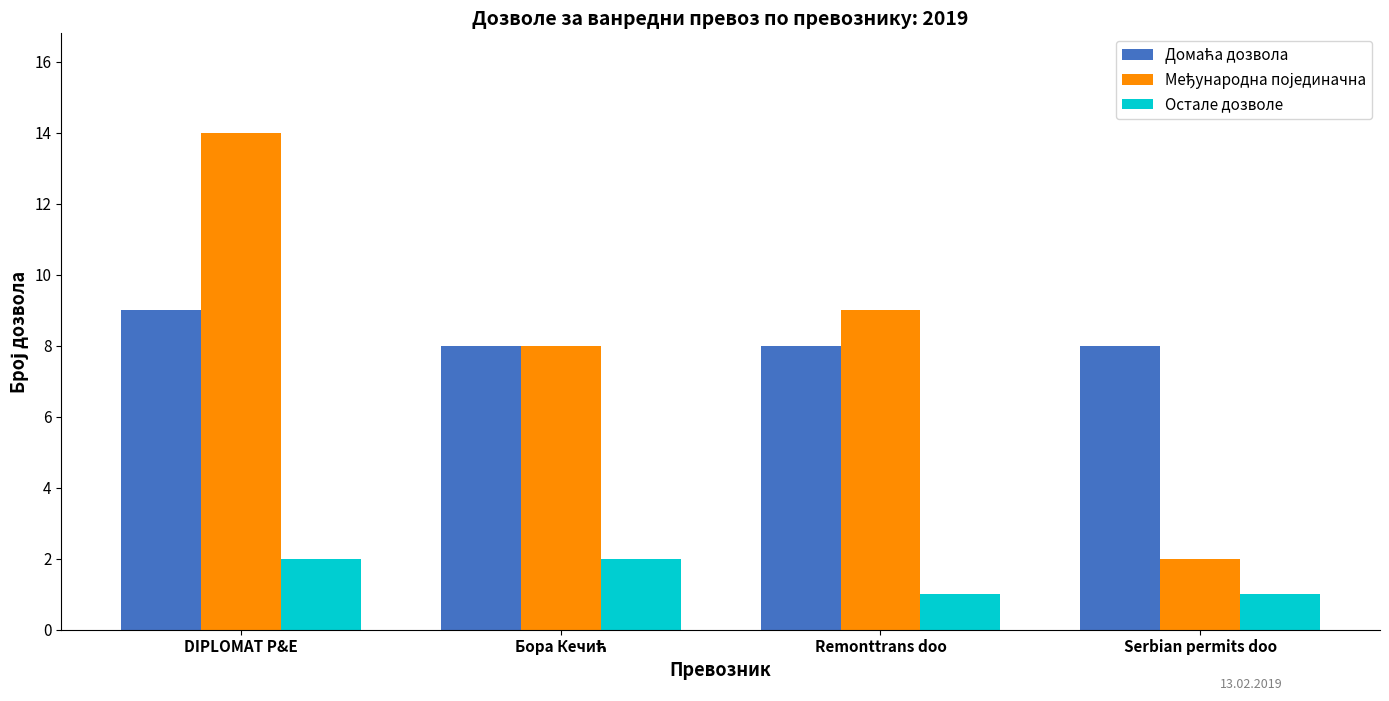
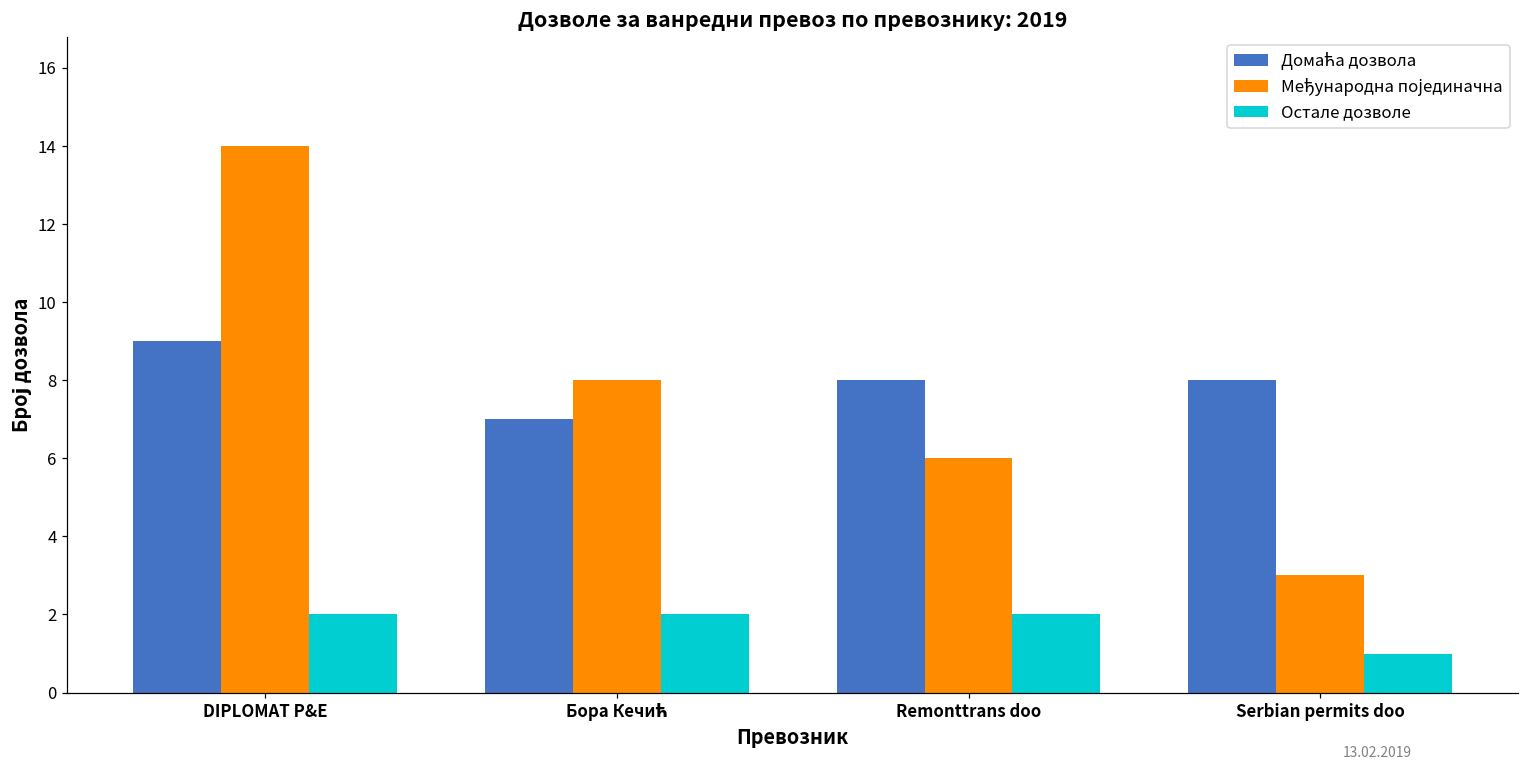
Домаћа дозвола, Бора Кечић: 8 -> 7
Међународна појединачна, Remonttrans doo: 9 -> 6
Остале дозволе, Remonttrans doo: 1 -> 2
Међународна појединачна, Serbian permits doo: 2 -> 3
